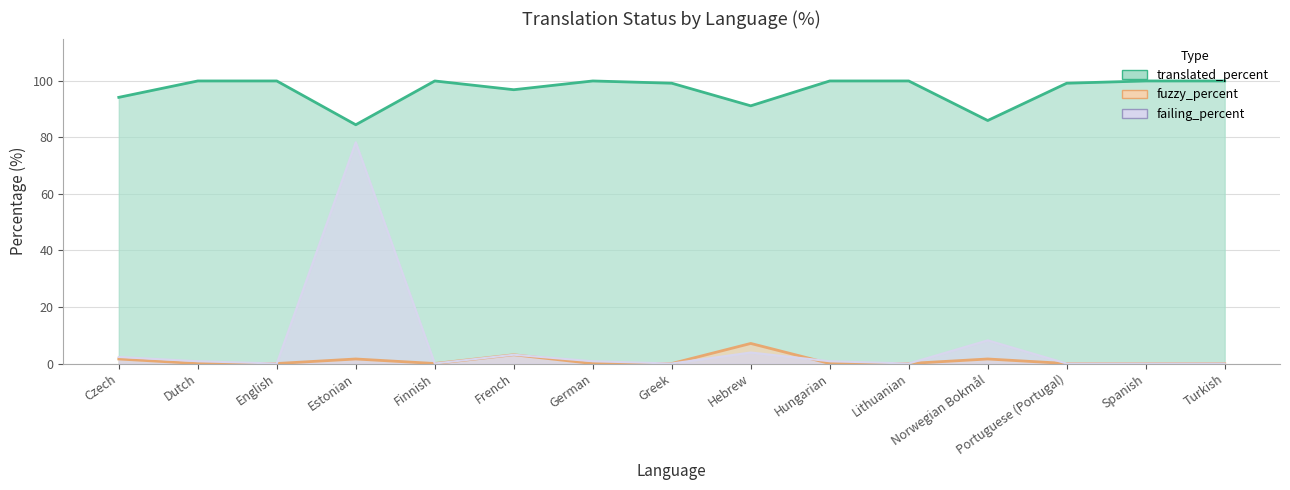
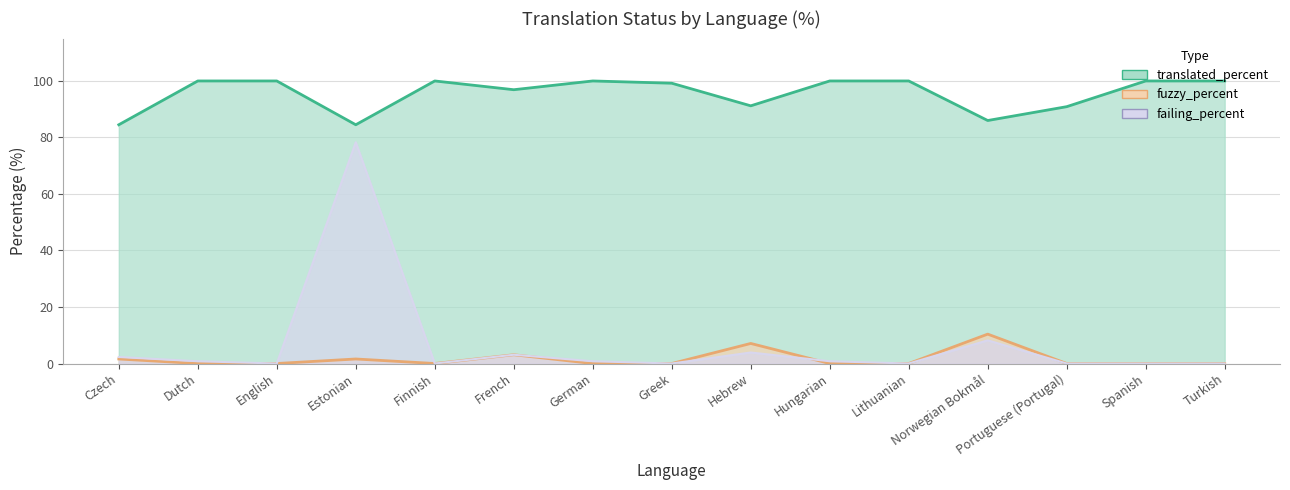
translated_percent, Czech: 94 -> 85
fuzzy_percent, Norwegian Bokmål: 2 -> 10
translated_percent, Portuguese (Portugal): 99 -> 91
